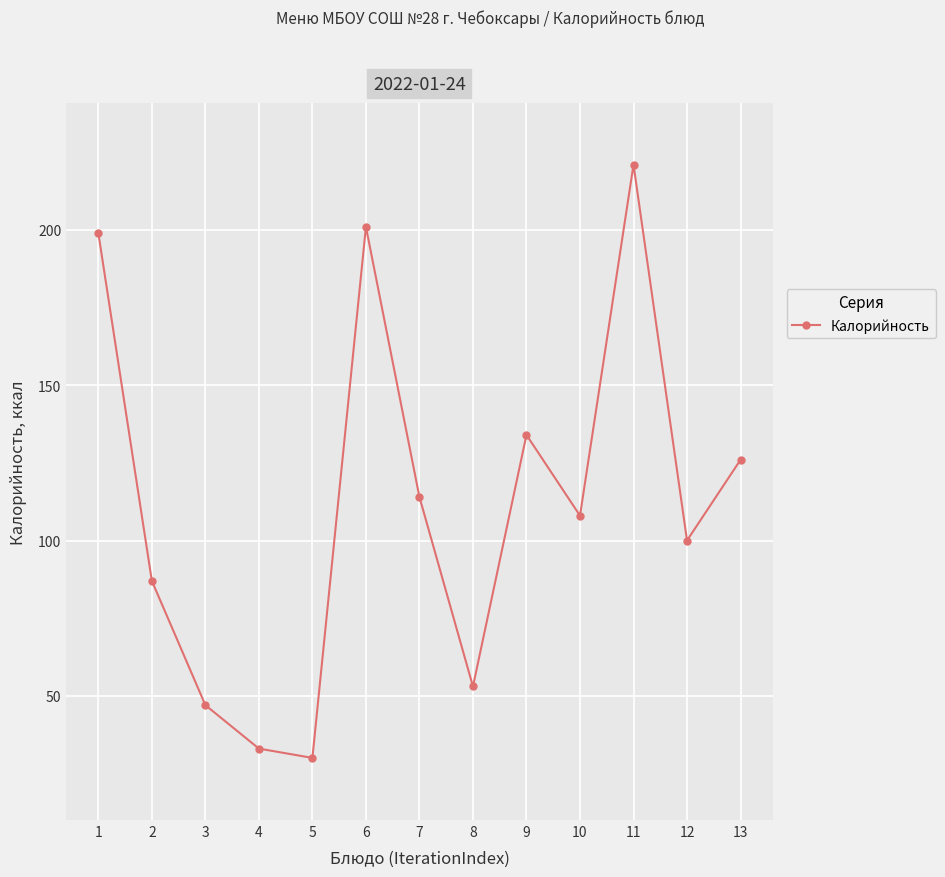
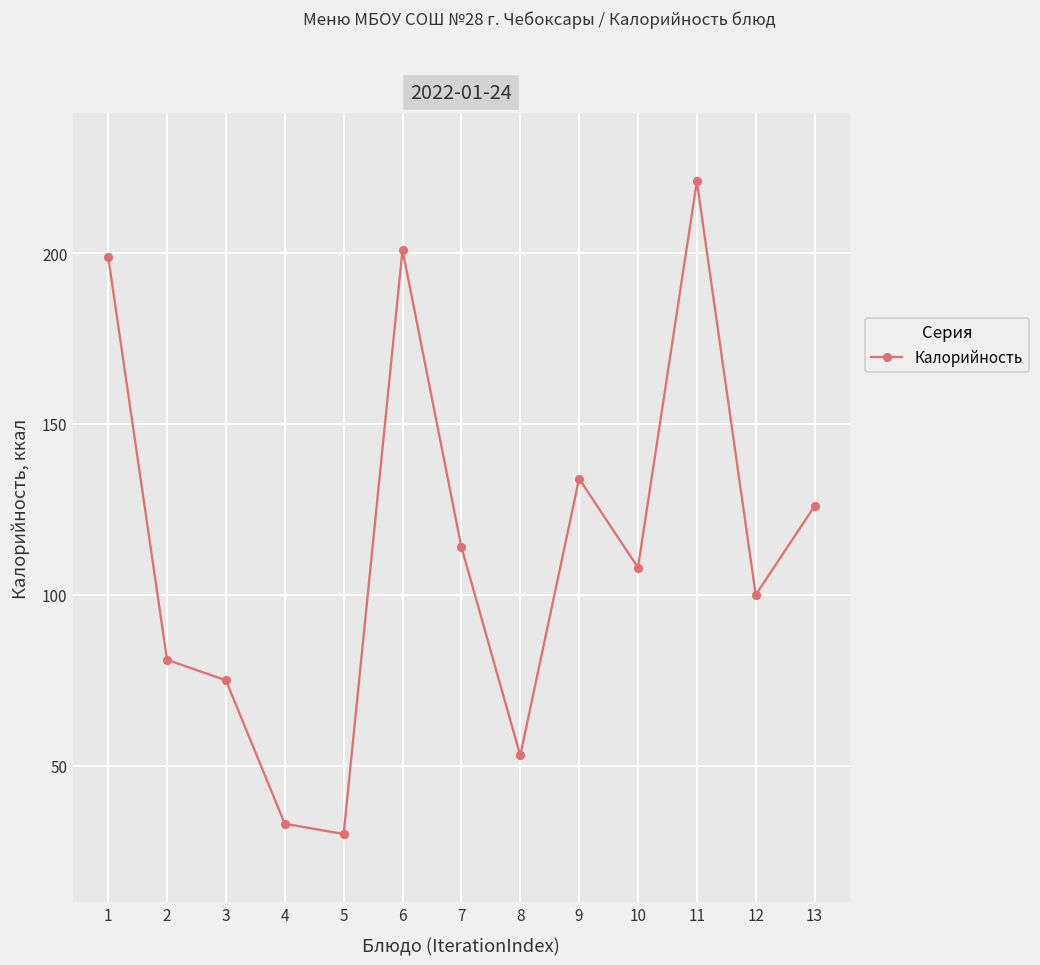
2: 87 -> 81
3: 47 -> 75
